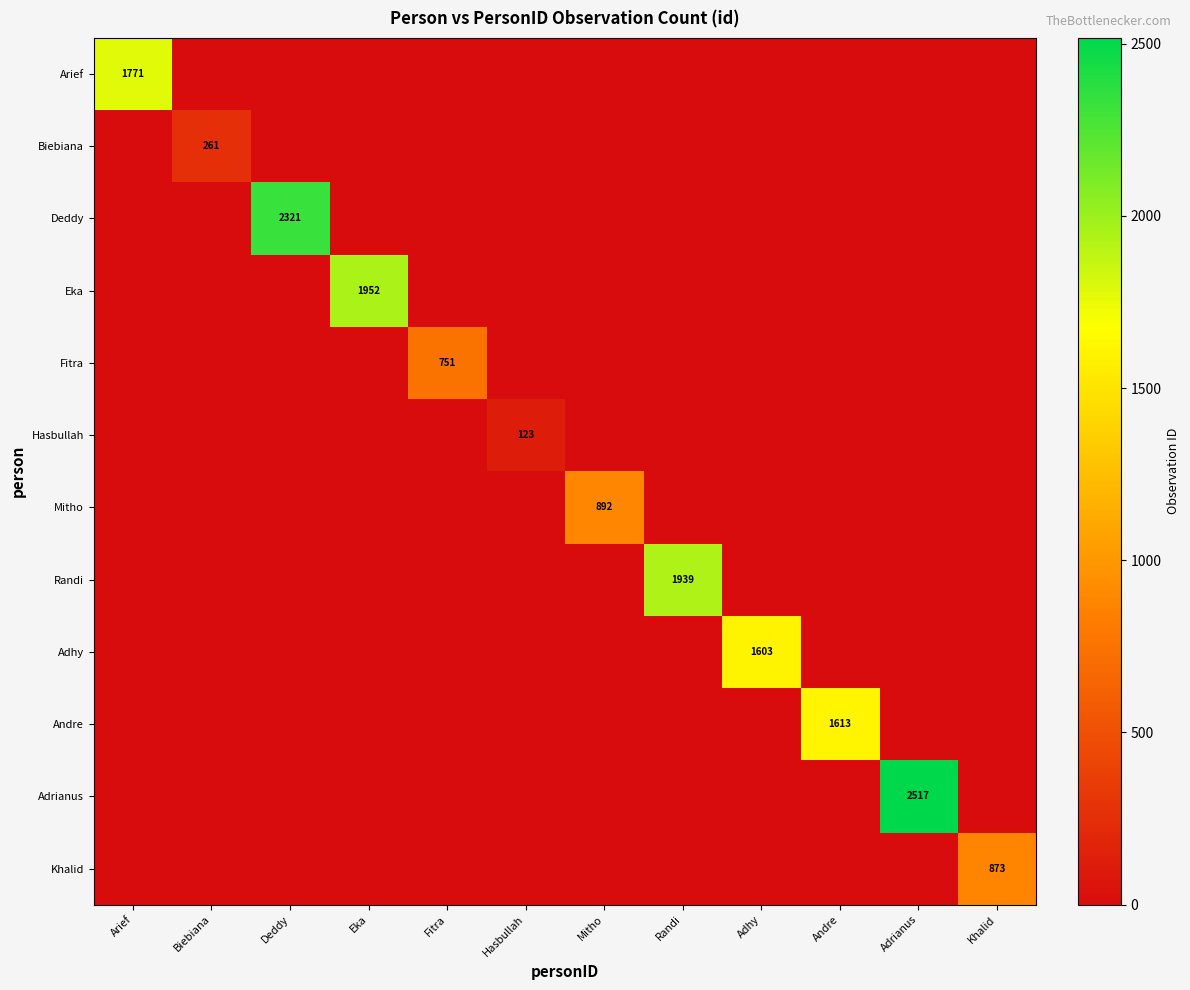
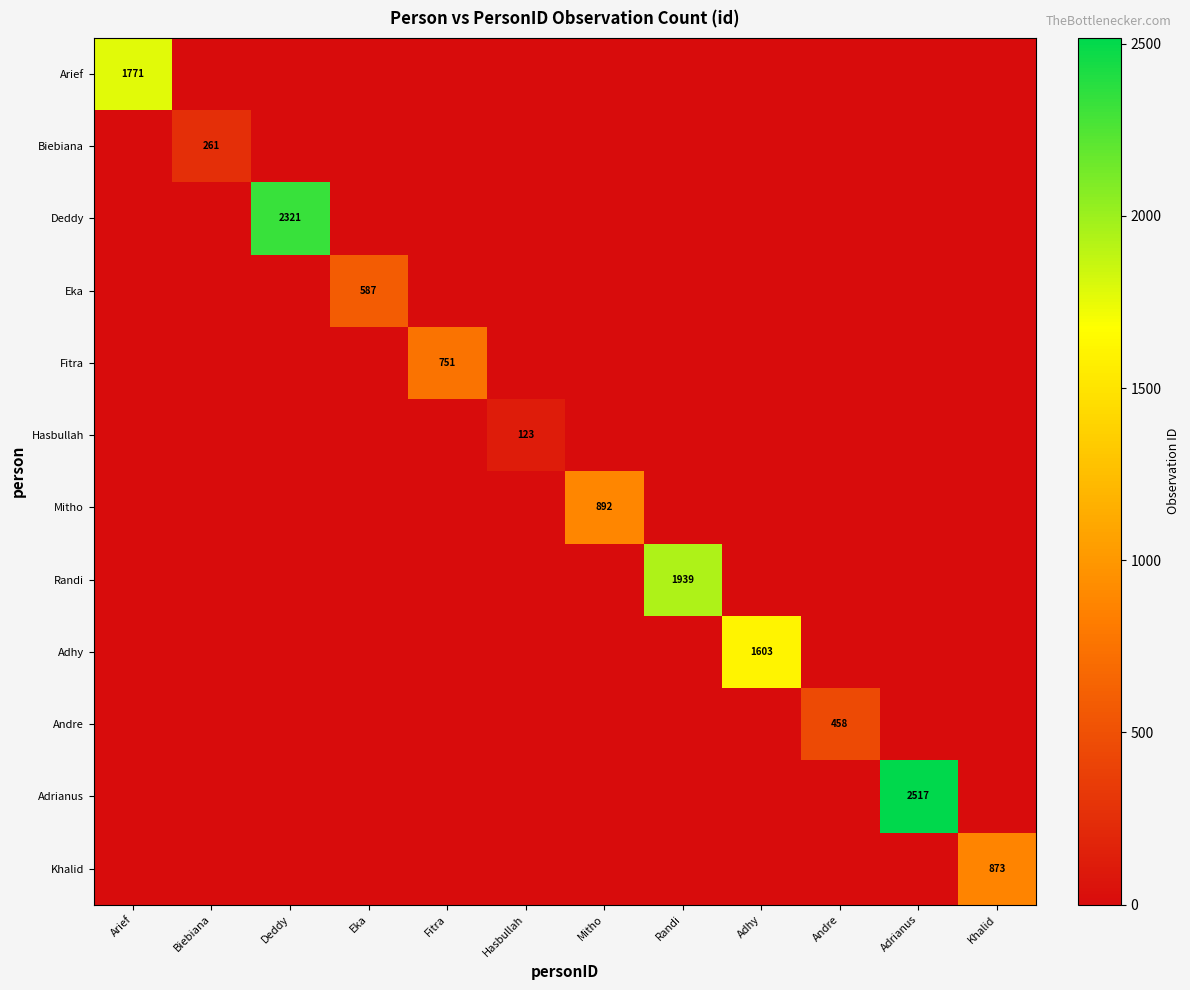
Eka, Eka: 1952 -> 587
Andre, Andre: 1613 -> 458
